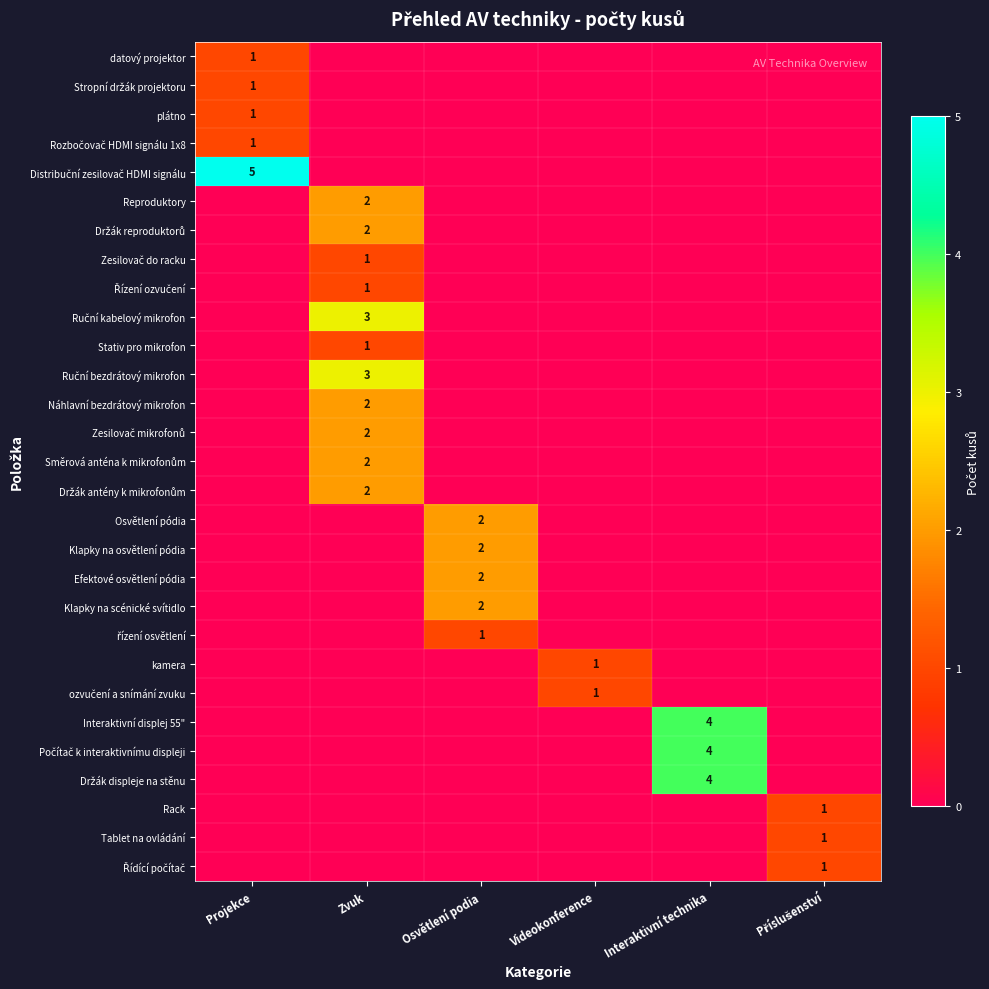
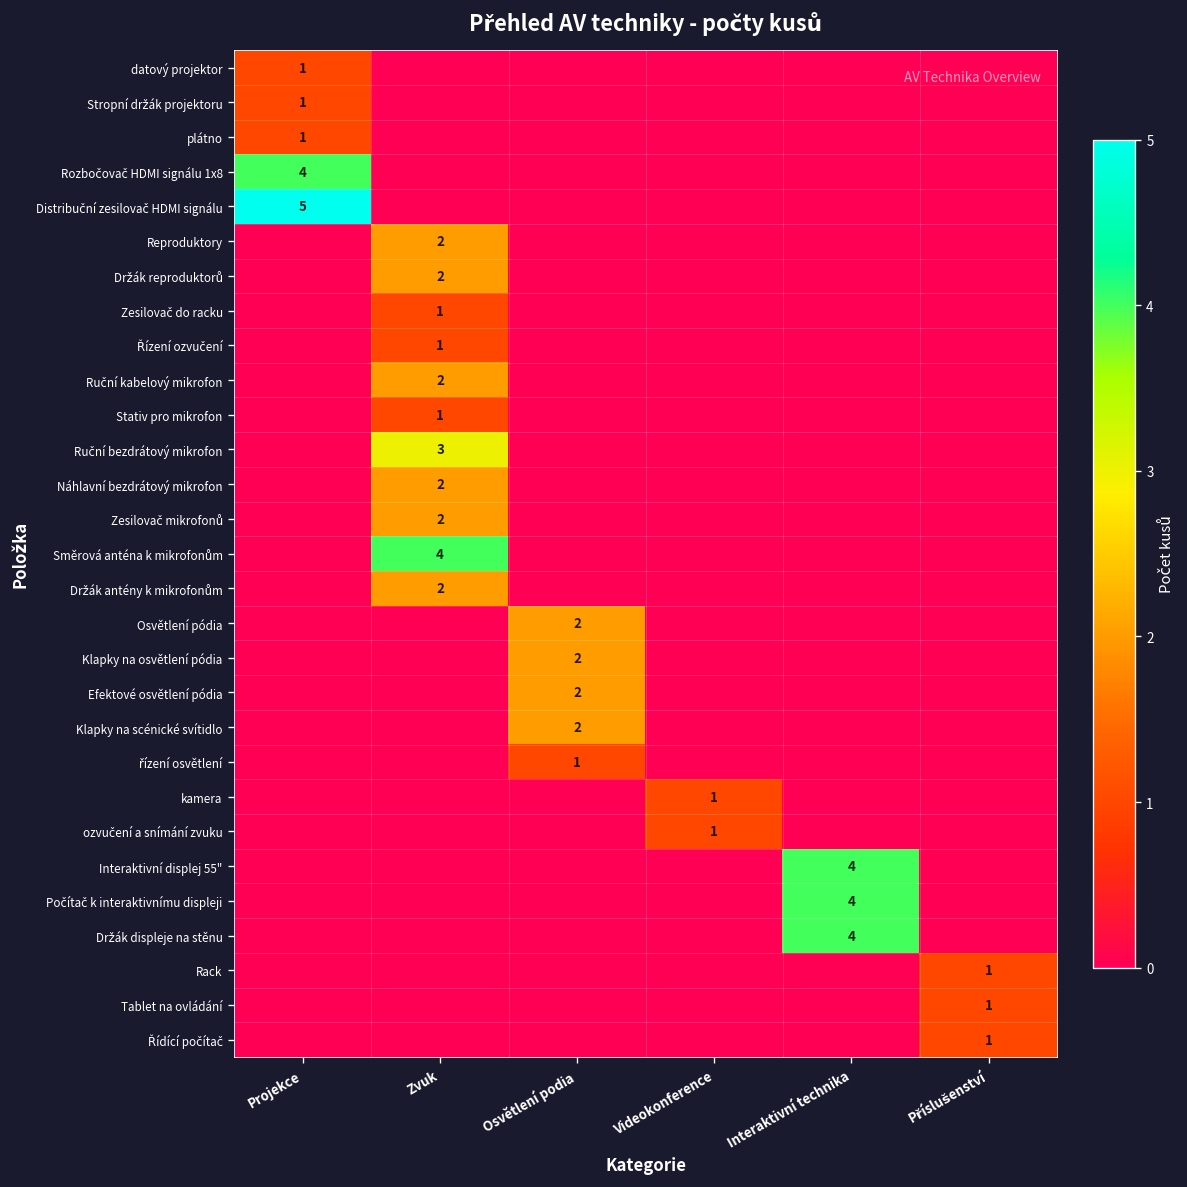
Rozbočovač HDMI signálu 1x8, Projekce: 1 -> 4
Ruční kabelový mikrofon, Zvuk: 3 -> 2
Směrová anténa k mikrofonům, Zvuk: 2 -> 4
